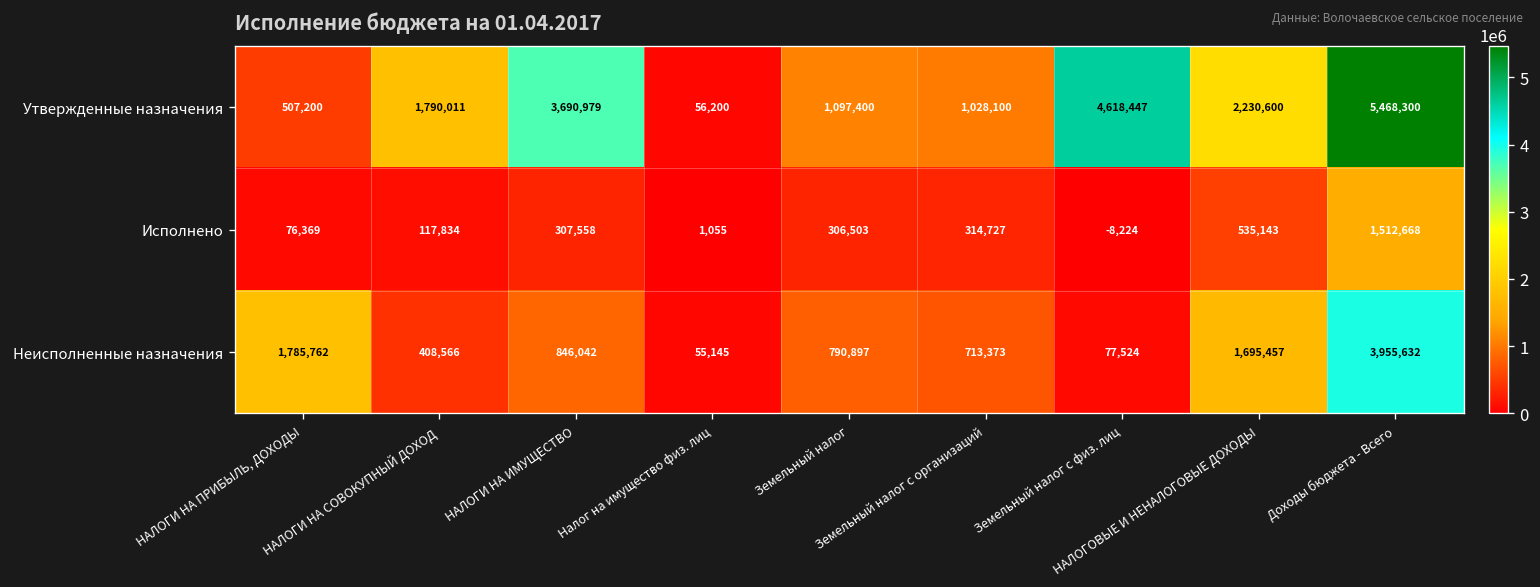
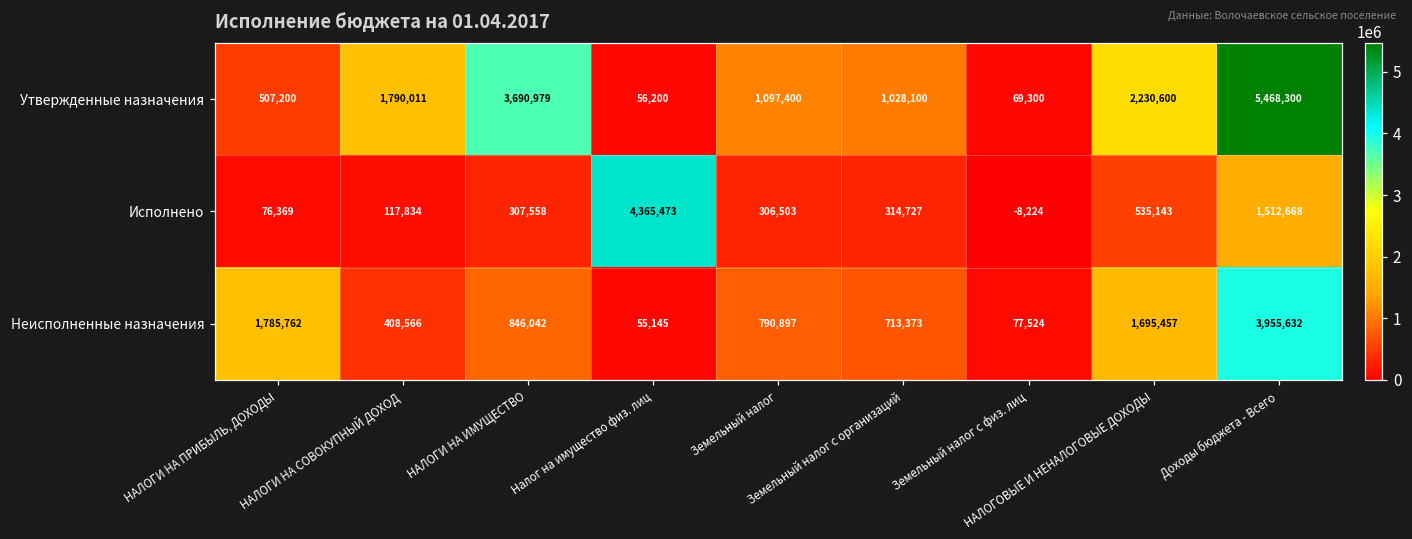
Утвержденные назначения, Земельный налог с физ. лиц: 4,618,447 -> 69,300
Исполнено, Налог на имущество физ. лиц: 1,055 -> 4,365,473
